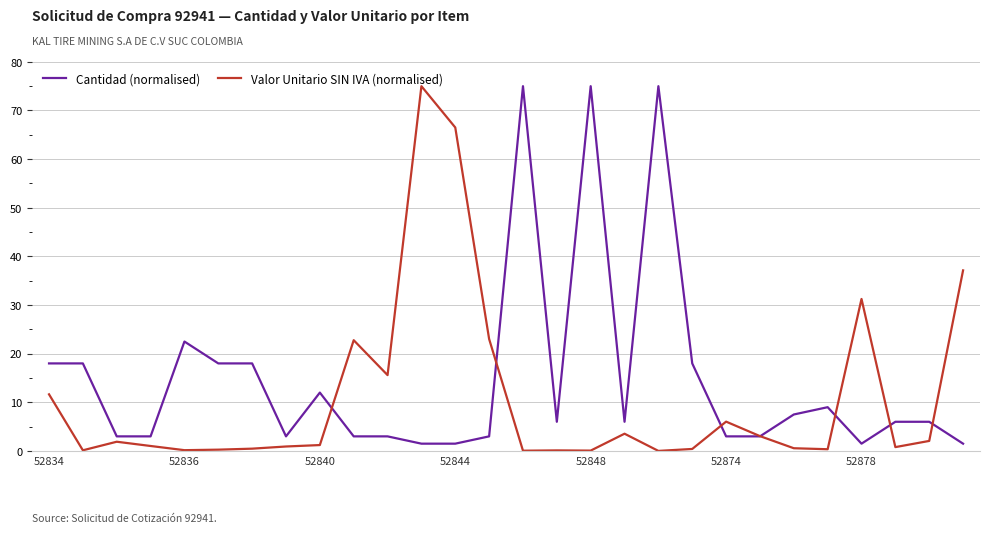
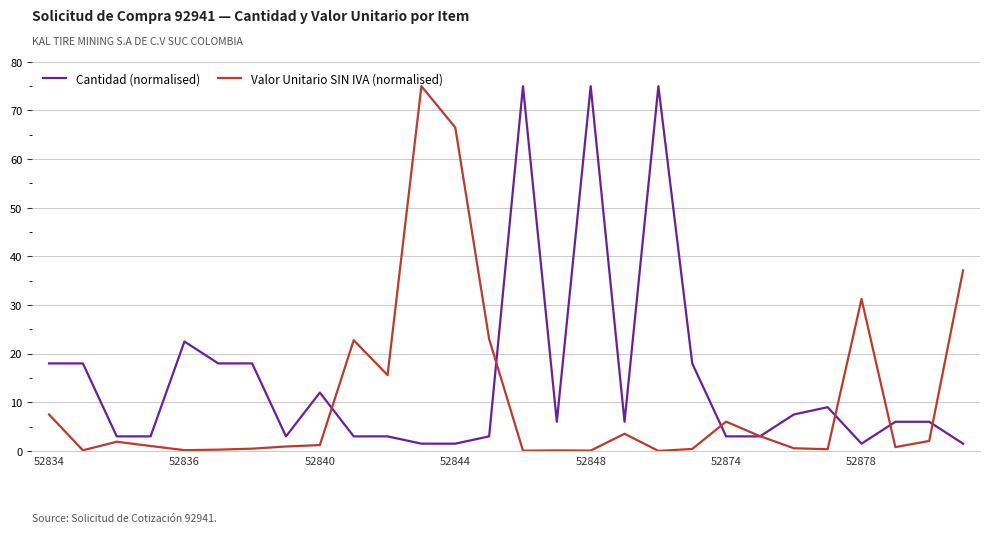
Valor Unitario SIN IVA (normalised), 52834: 12 -> 7
